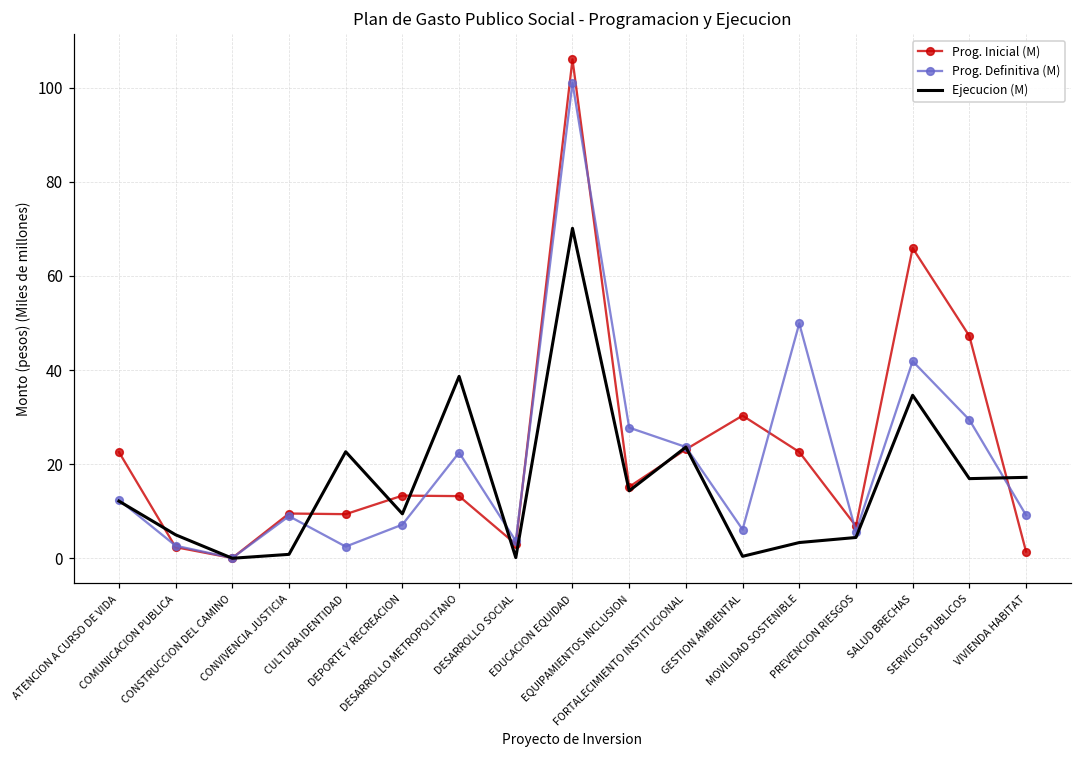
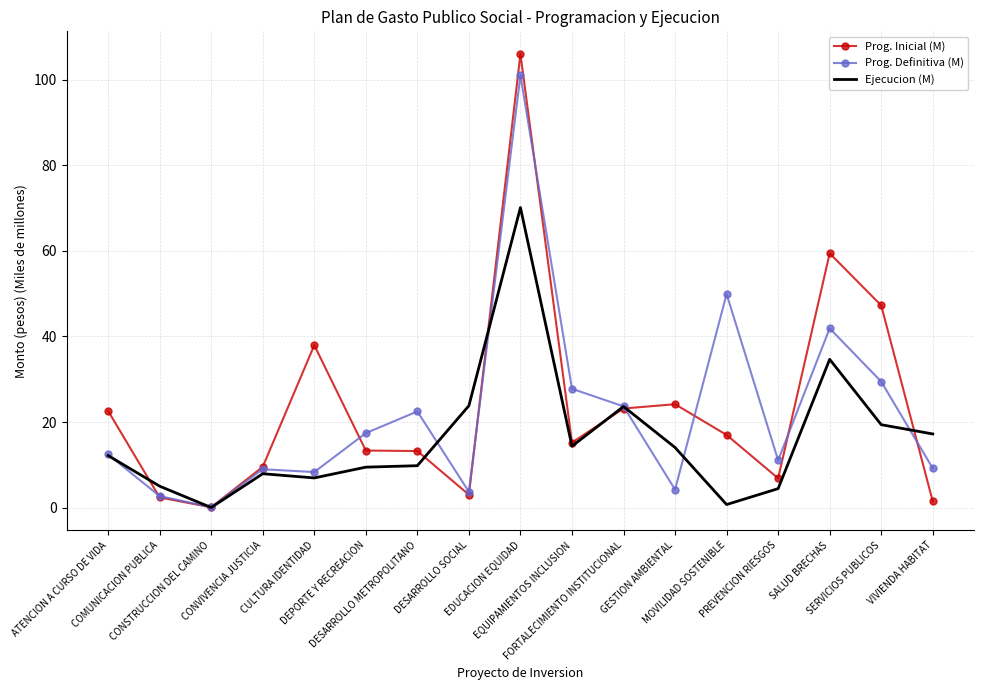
Ejecucion (M), CONVIVENCIA JUSTICIA: 1 -> 8
Prog. Inicial (M), CULTURA IDENTIDAD: 9 -> 38
Prog. Definitiva (M), CULTURA IDENTIDAD: 2 -> 8
Ejecucion (M), CULTURA IDENTIDAD: 23 -> 7
Prog. Definitiva (M), DEPORTE Y RECREACION: 7 -> 17
Ejecucion (M), DESARROLLO METROPOLITANO: 39 -> 10
Ejecucion (M), DESARROLLO SOCIAL: 0 -> 24
Prog. Inicial (M), GESTION AMBIENTAL: 30 -> 24
Prog. Definitiva (M), GESTION AMBIENTAL: 6 -> 4
Ejecucion (M), GESTION AMBIENTAL: 0 -> 14
Prog. Inicial (M), MOVILIDAD SOSTENIBLE: 23 -> 17
Ejecucion (M), MOVILIDAD SOSTENIBLE: 3 -> 1
Prog. Definitiva (M), PREVENCION RIESGOS: 6 -> 11
Prog. Inicial (M), SALUD BRECHAS: 66 -> 59
Ejecucion (M), SERVICIOS PUBLICOS: 17 -> 19
